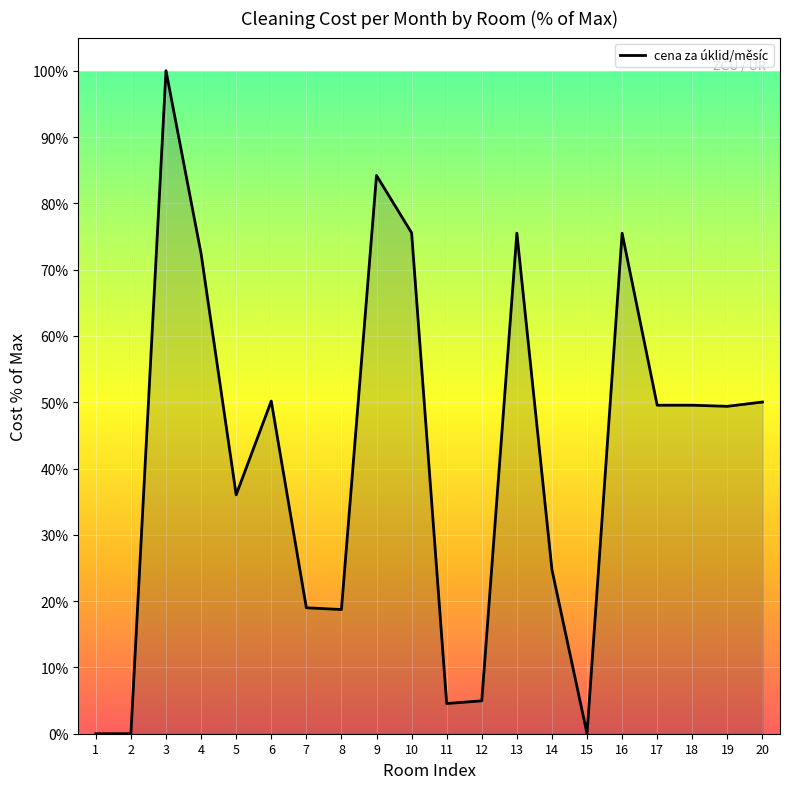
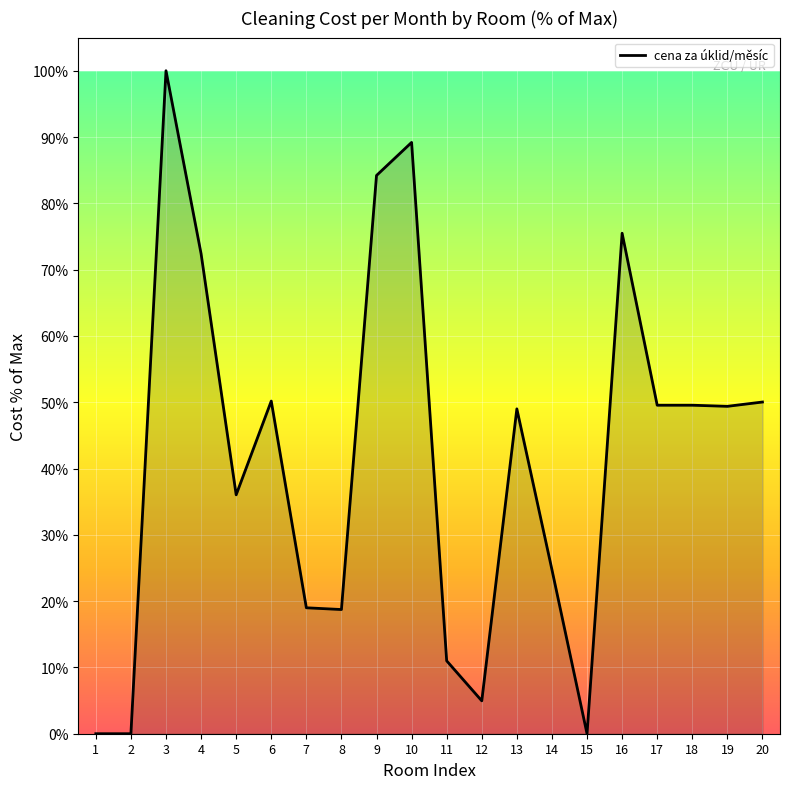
10: 76% -> 89%
11: 5% -> 11%
13: 76% -> 49%
